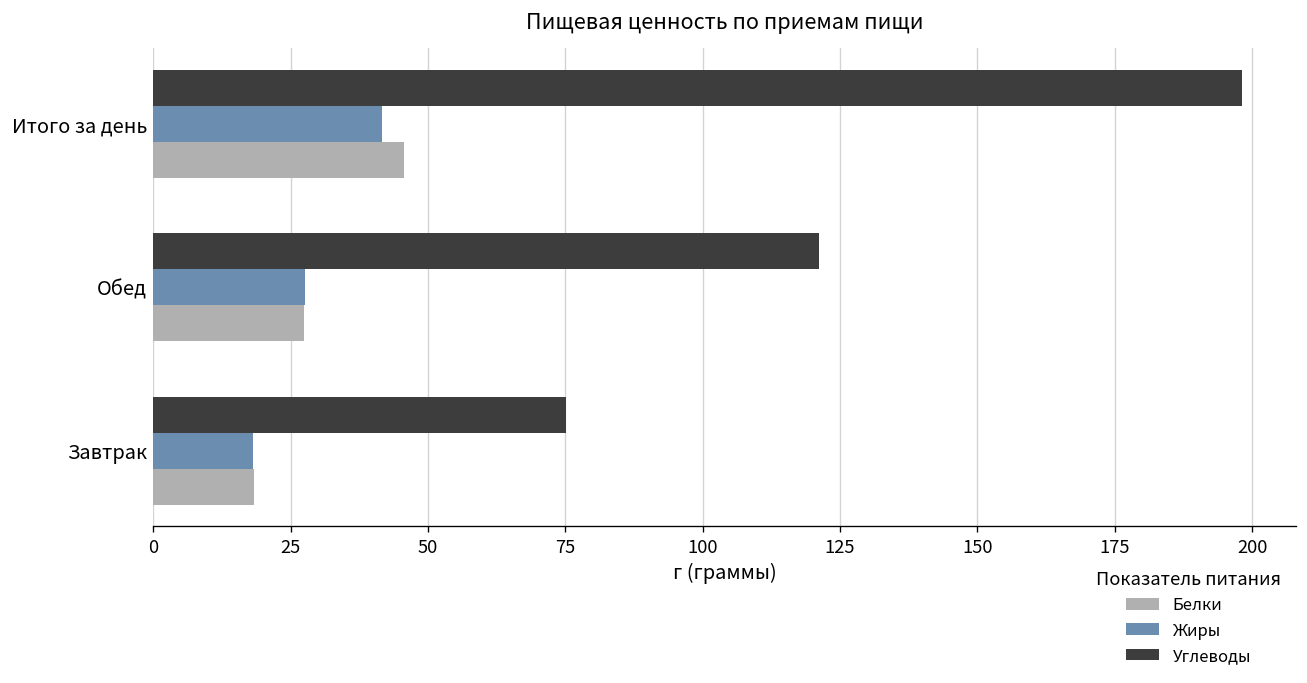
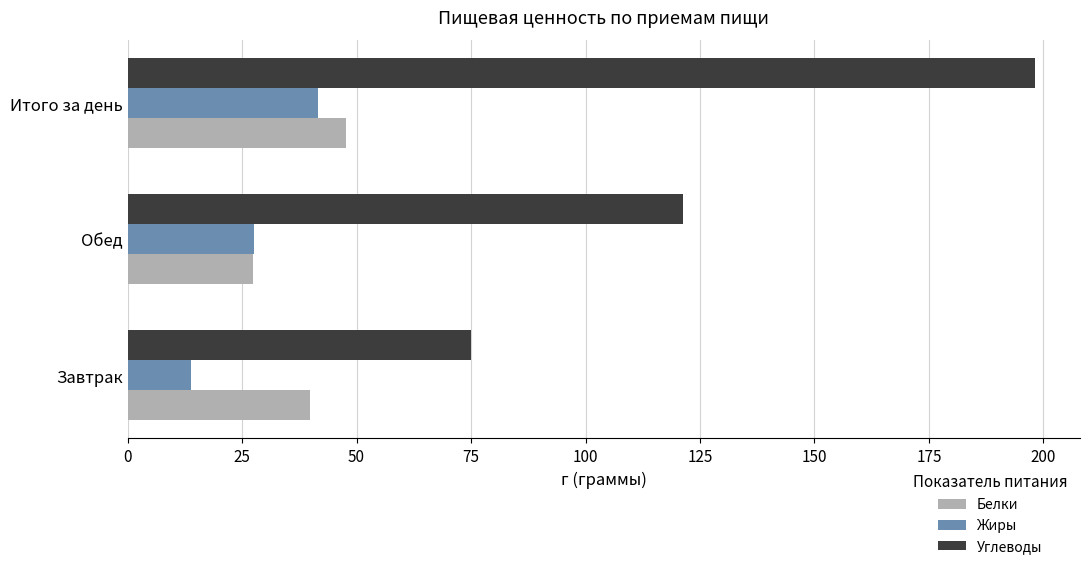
Белки, Итого за день: 46 -> 48
Жиры, Завтрак: 18 -> 14
Белки, Завтрак: 18 -> 40
